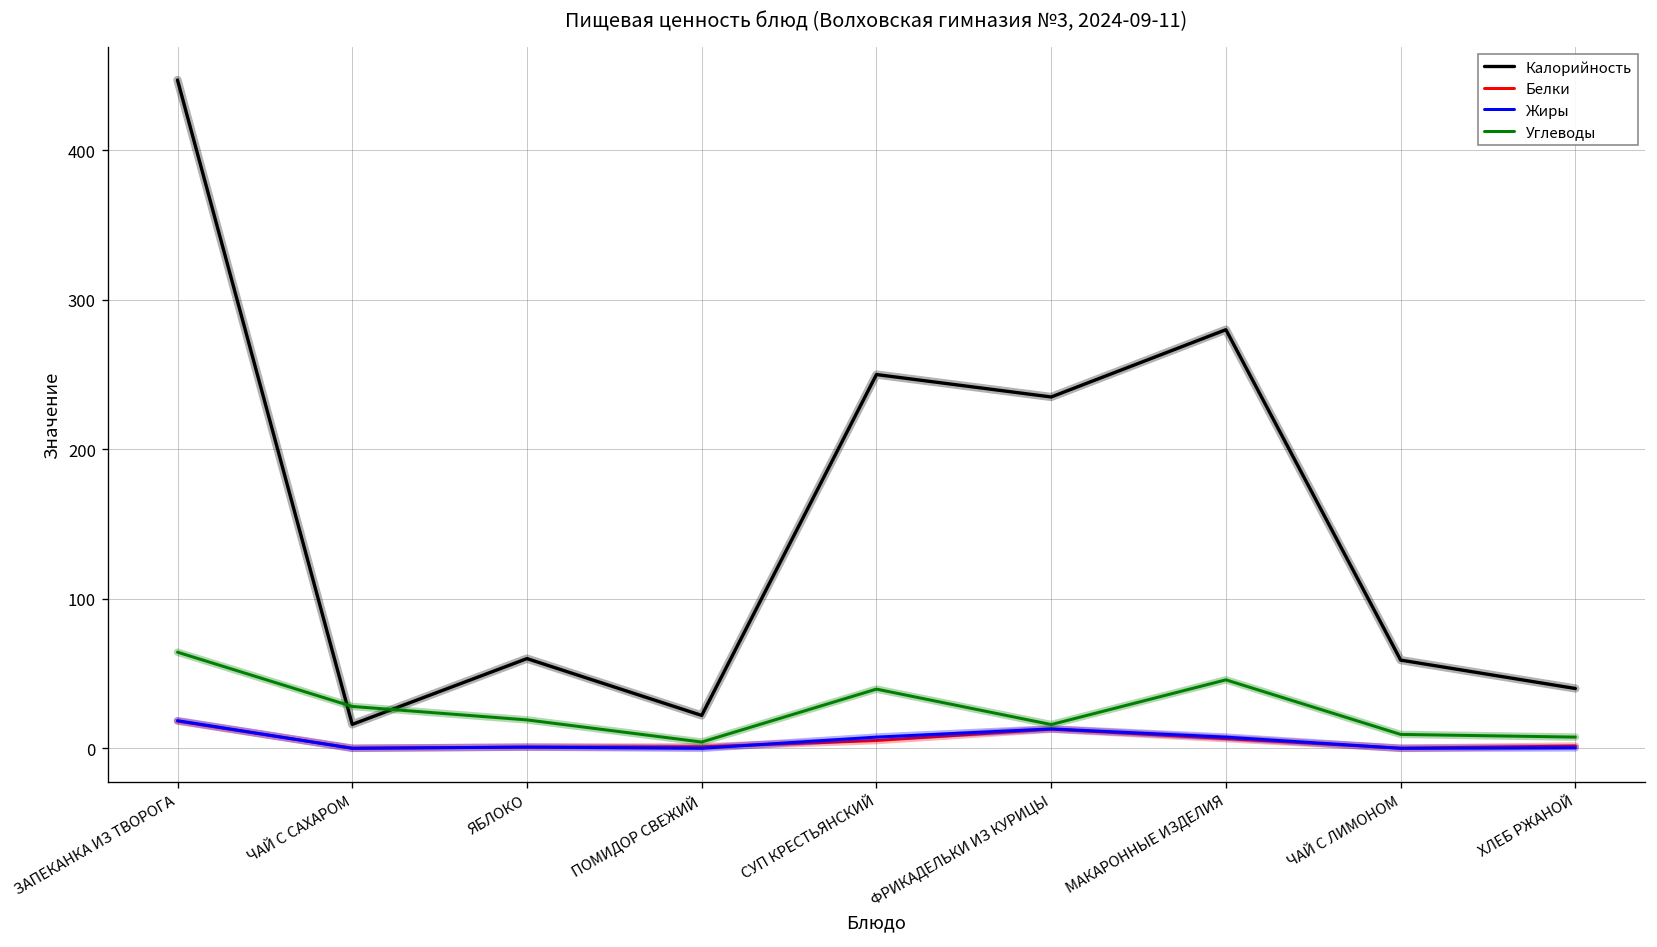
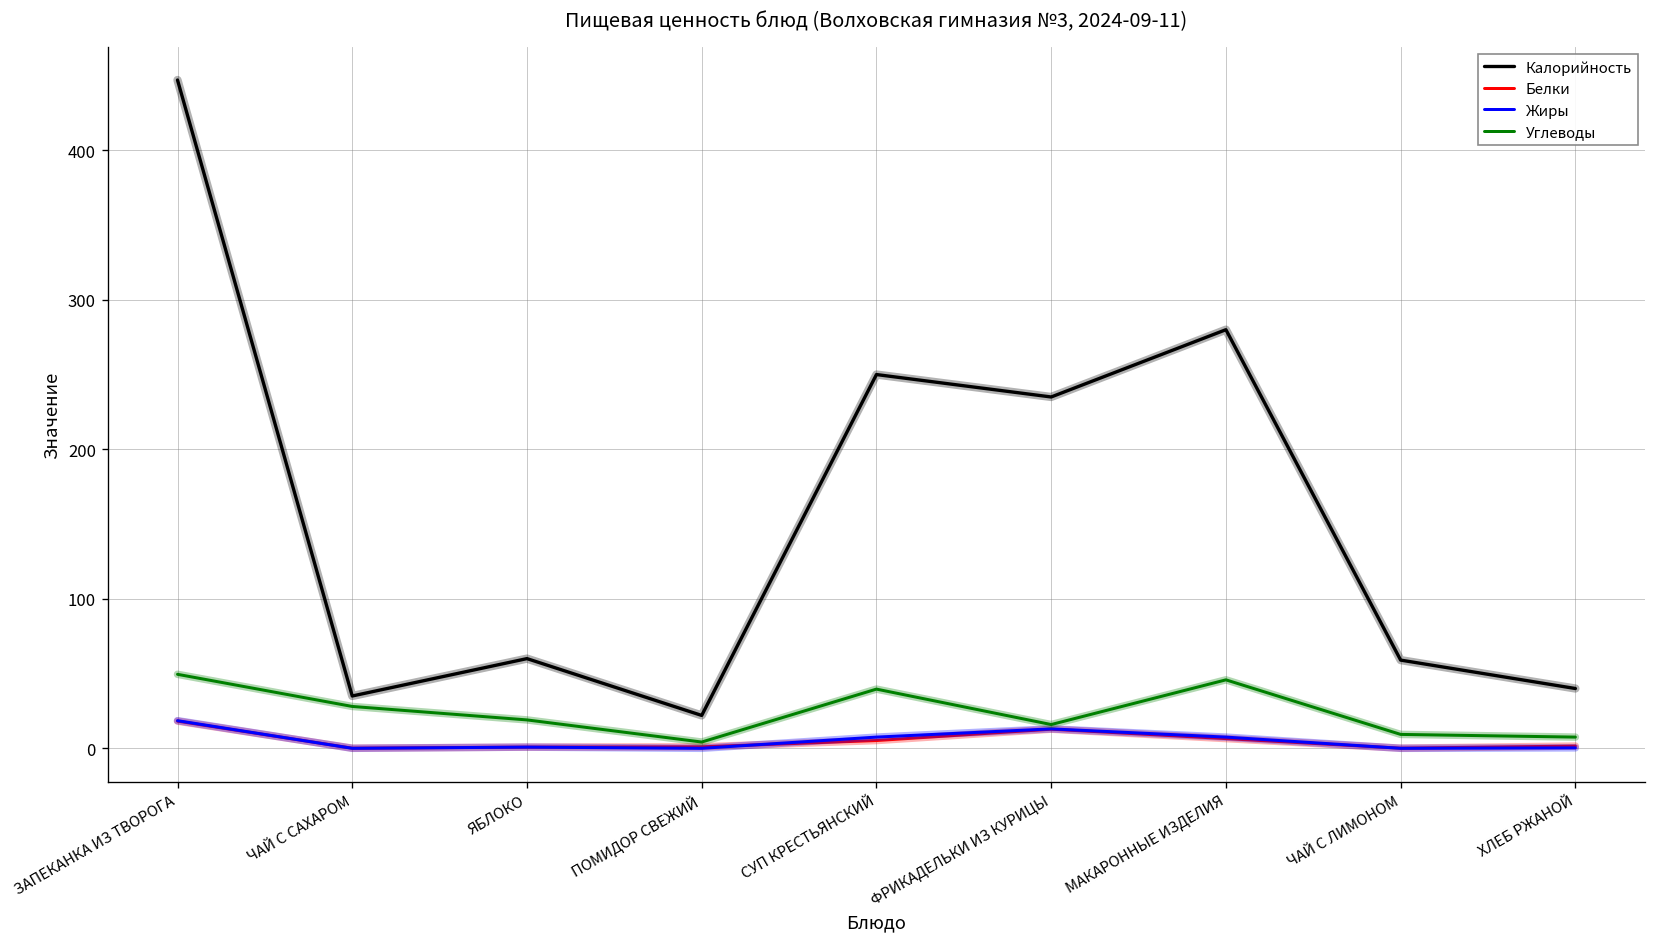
Углеводы, ЗАПЕКАНКА ИЗ ТВОРОГА: 64 -> 50
Калорийность, ЧАЙ С САХАРОМ: 16 -> 35
